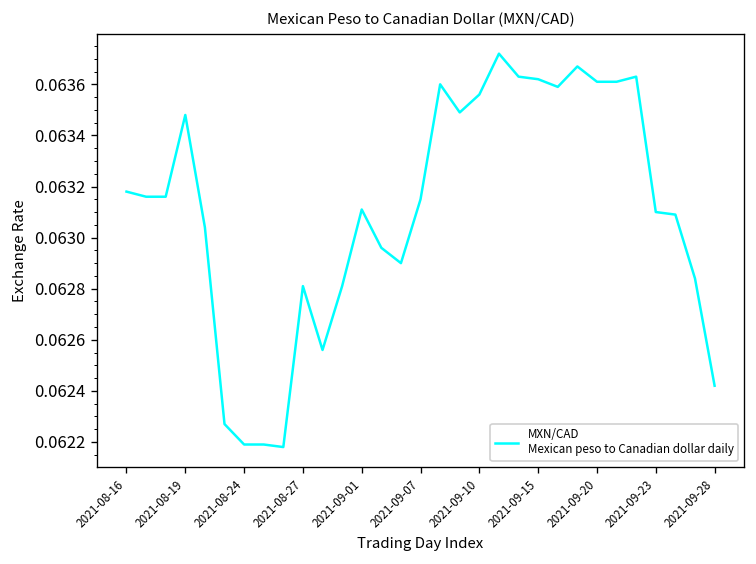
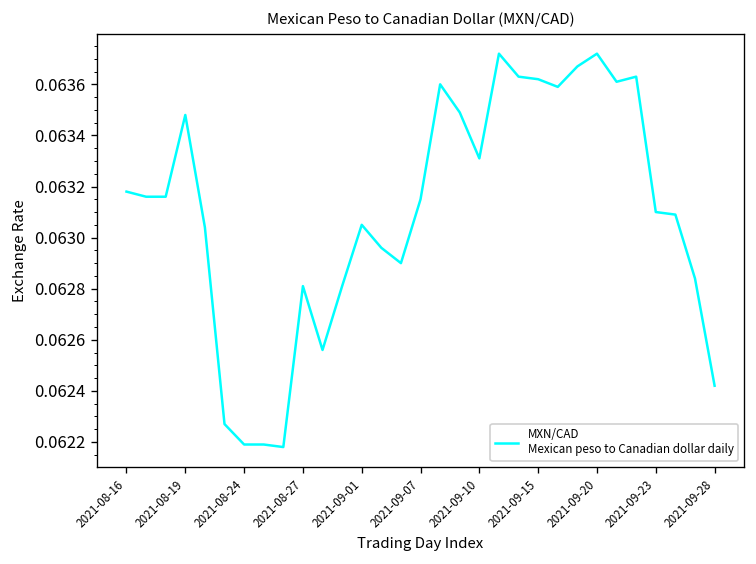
2021-09-01: 0.06311 -> 0.06305
2021-09-10: 0.06356 -> 0.06331
2021-09-20: 0.06361 -> 0.06372
